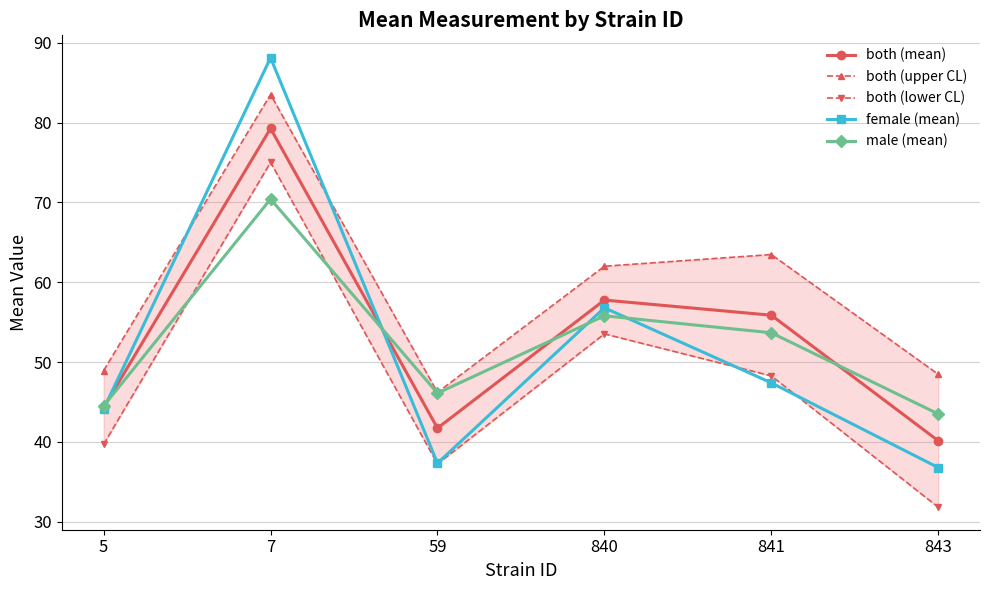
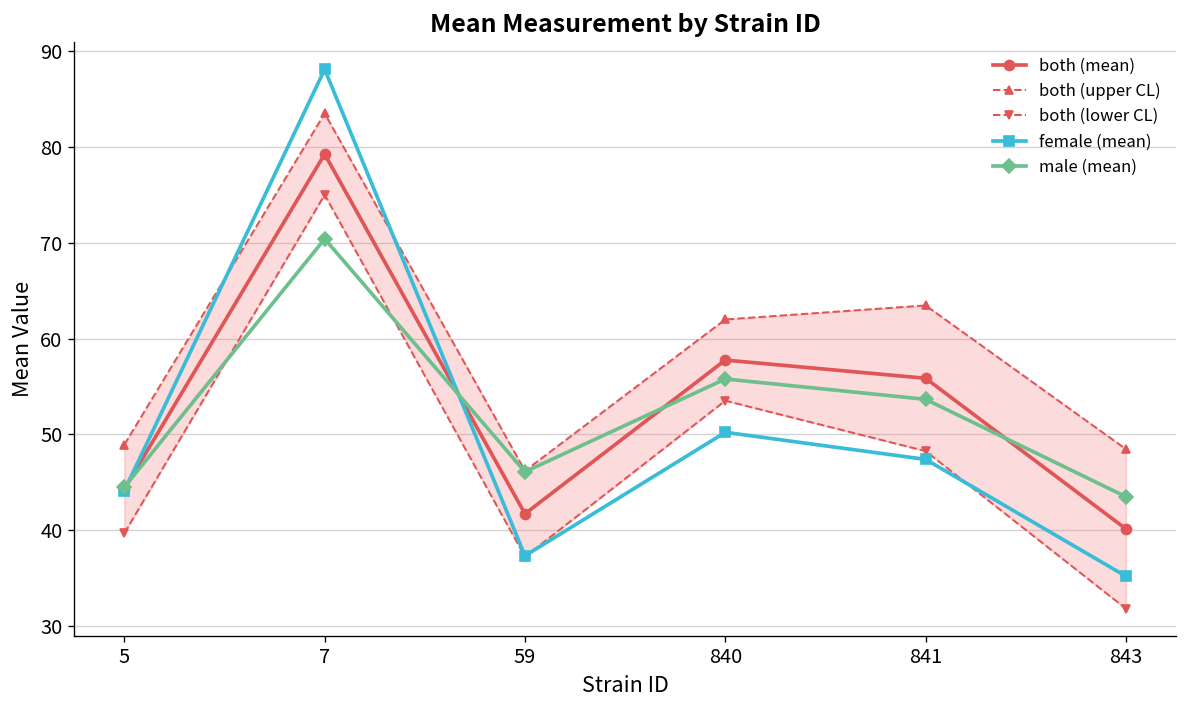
female (mean), 840: 57 -> 50
female (mean), 843: 37 -> 35
